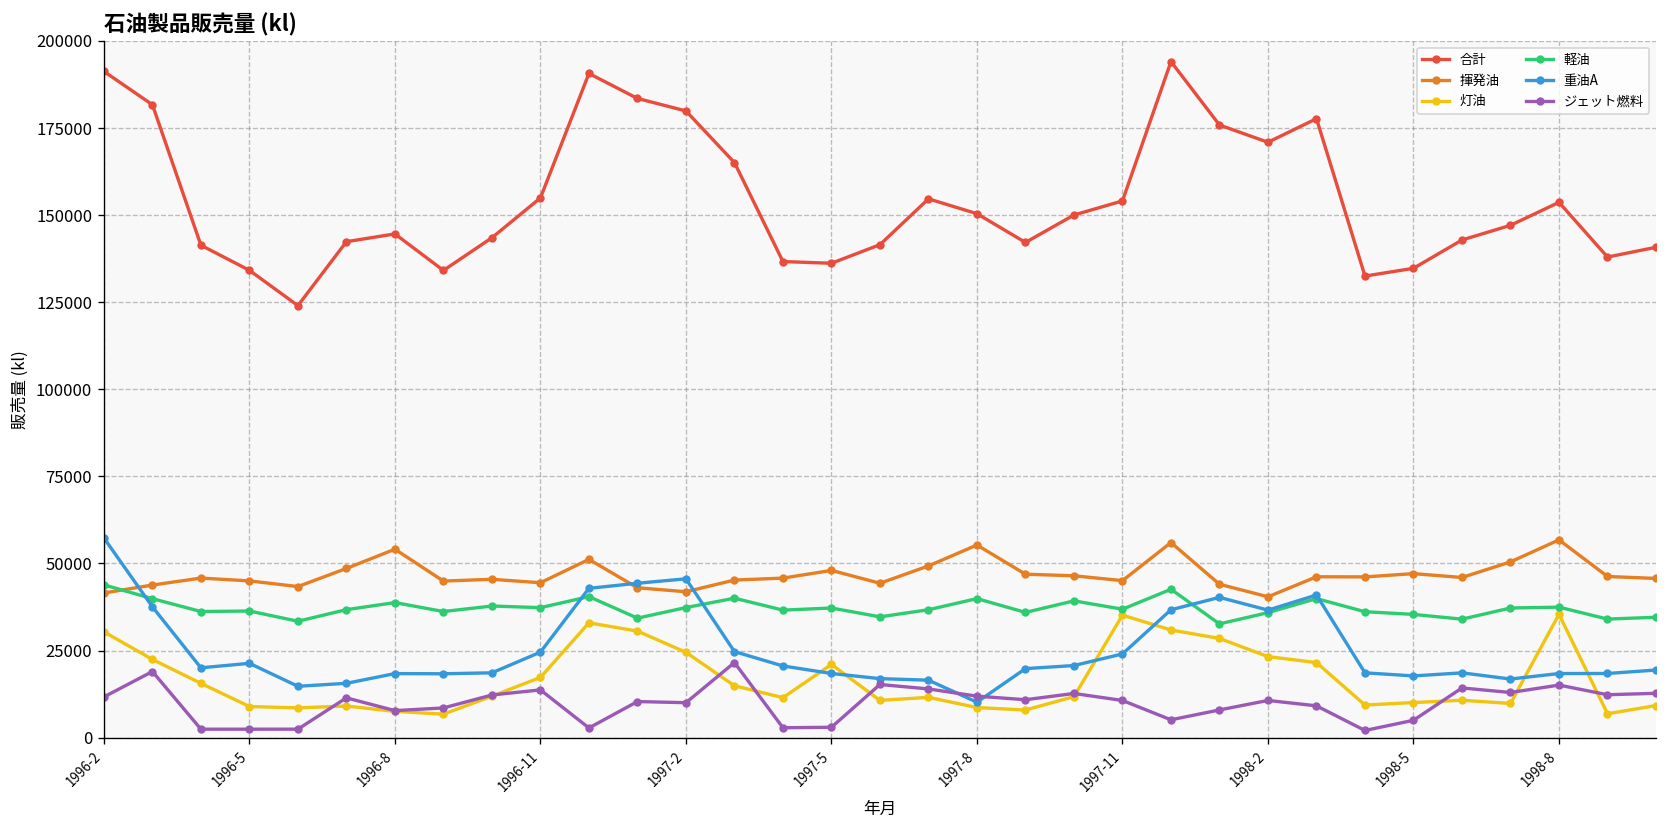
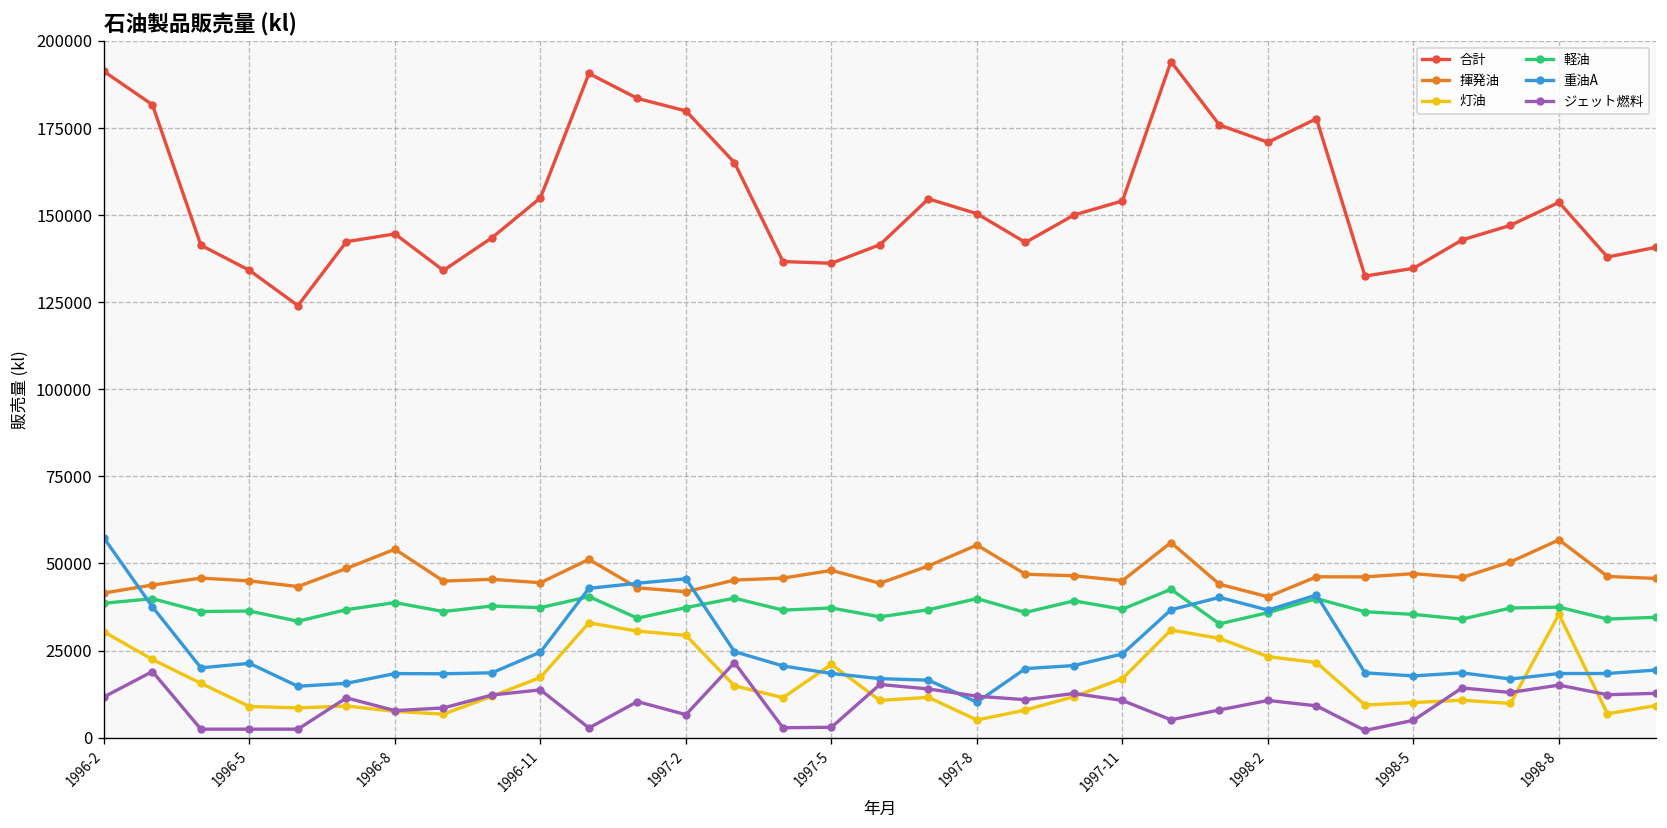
軽油, 1996-2: 44000 -> 39000
灯油, 1997-2: 24000 -> 29000
ジェット燃料, 1997-2: 10000 -> 7000
灯油, 1997-8: 9000 -> 5000
灯油, 1997-11: 35000 -> 17000
